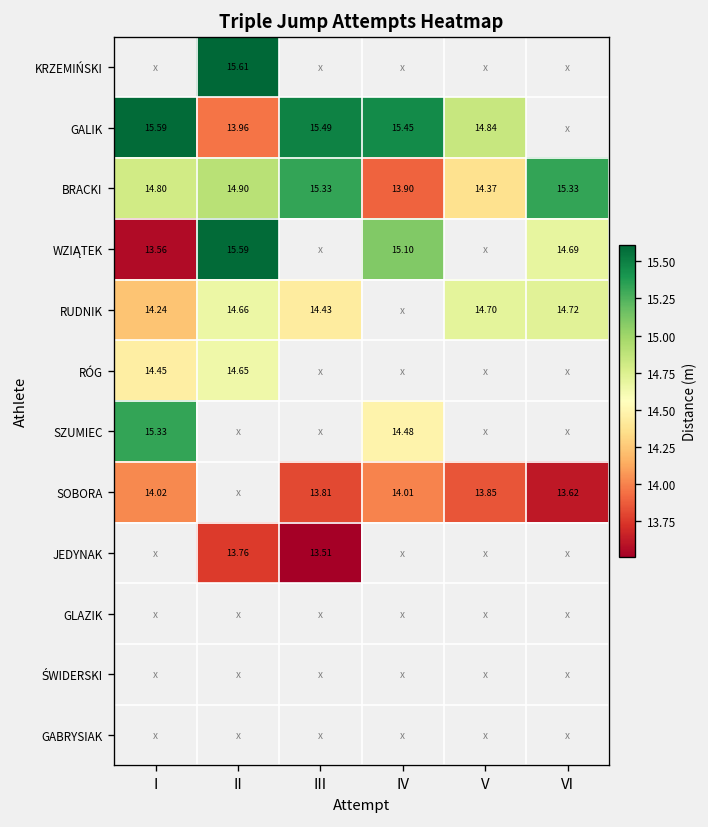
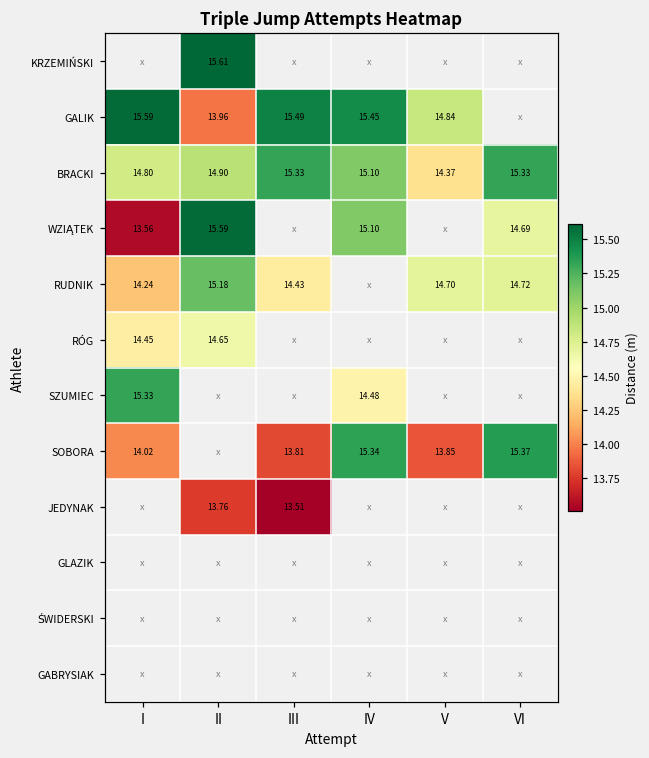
BRACKI, IV: 13.90 -> 15.10
RUDNIK, II: 14.66 -> 15.18
SOBORA, IV: 14.01 -> 15.34
SOBORA, VI: 13.62 -> 15.37
